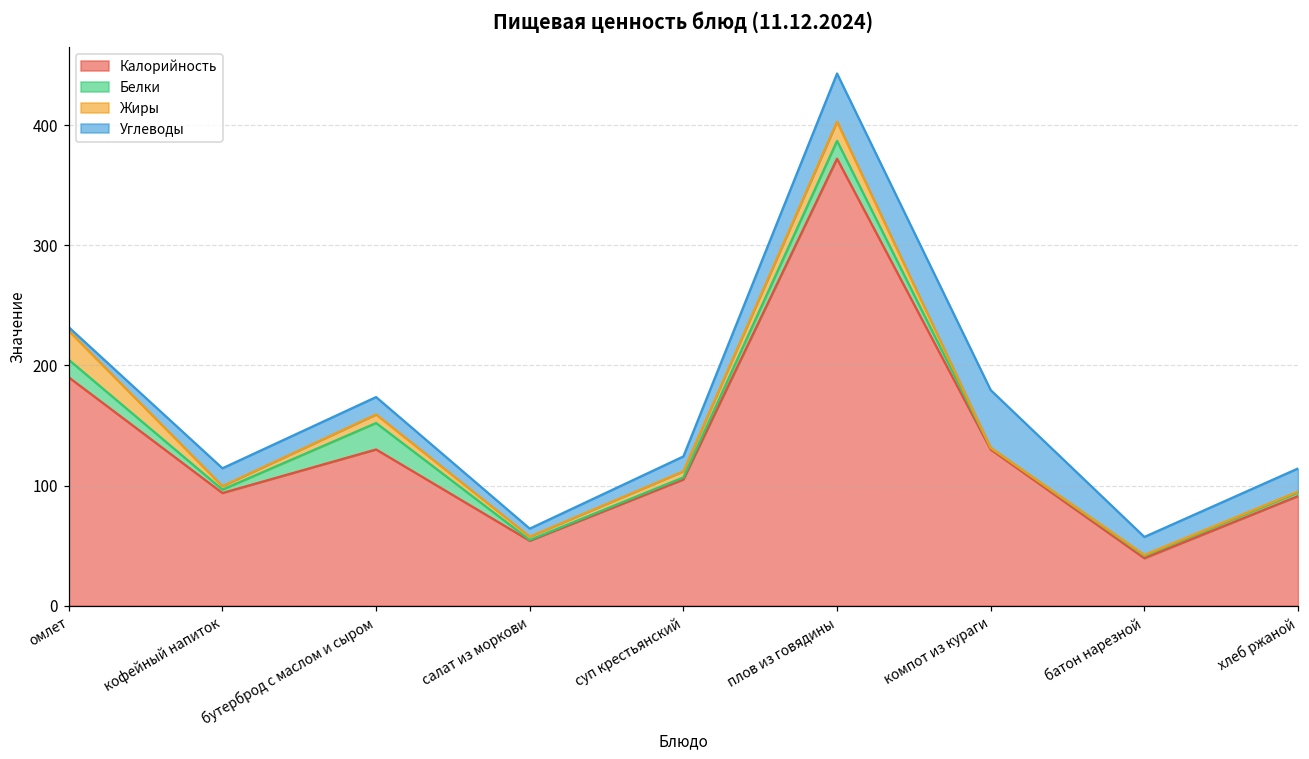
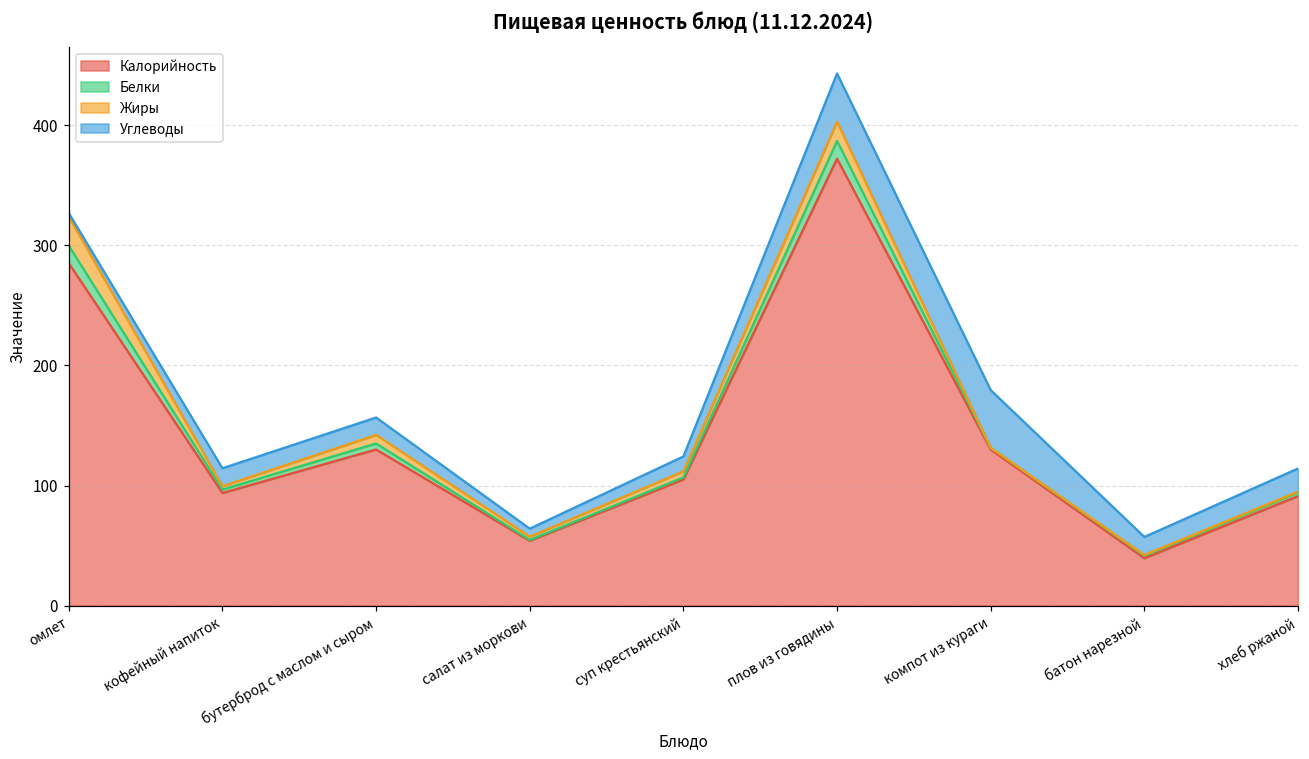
Калорийность, омлет: 190 -> 285
Белки, бутерброд с маслом и сыром: 22 -> 5
